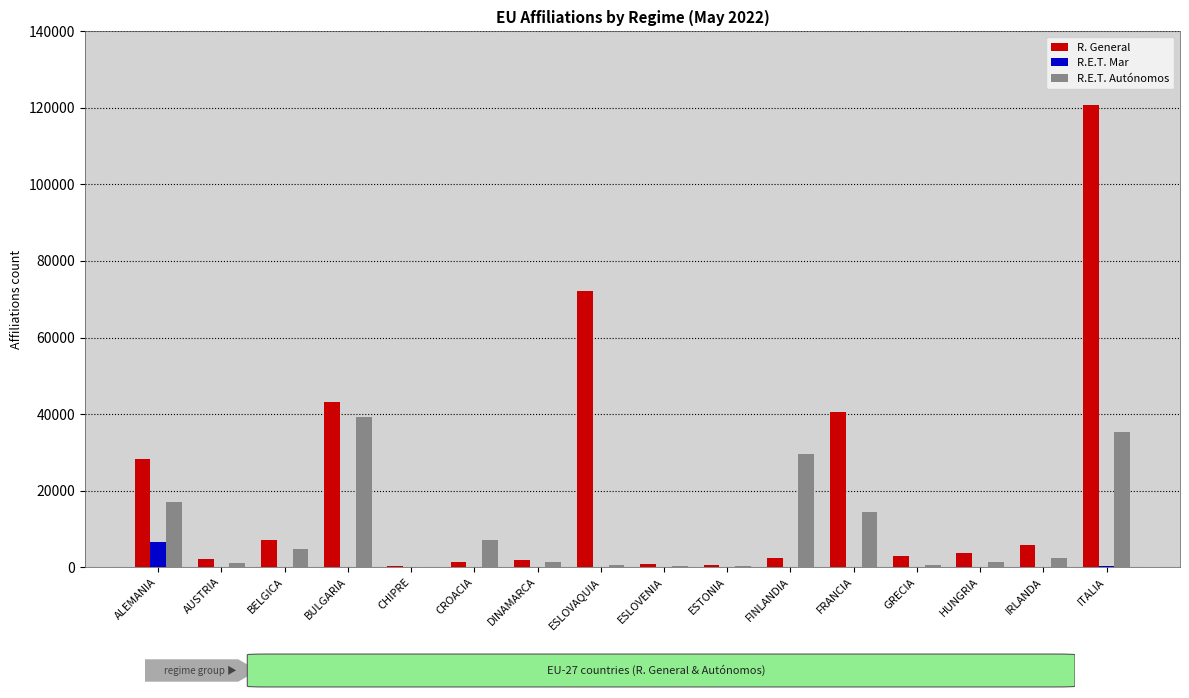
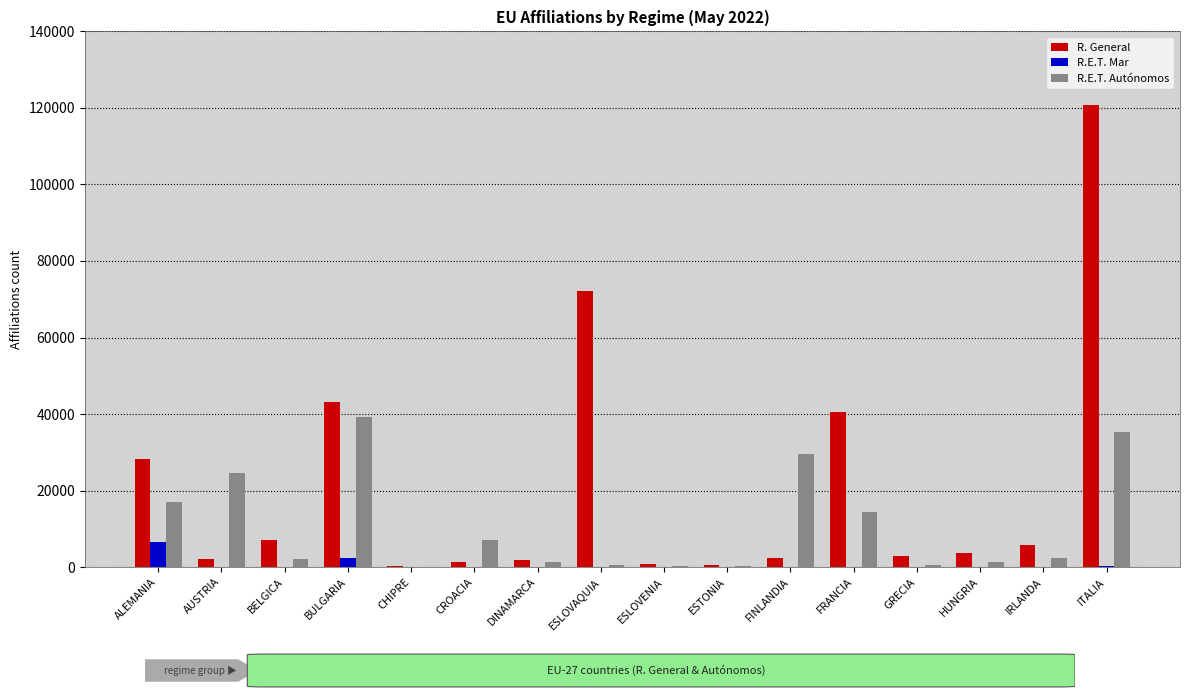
R.E.T. Autónomos, AUSTRIA: 1000 -> 25000
R.E.T. Autónomos, BELGICA: 5000 -> 2000
R.E.T. Mar, BULGARIA: 0 -> 2000
